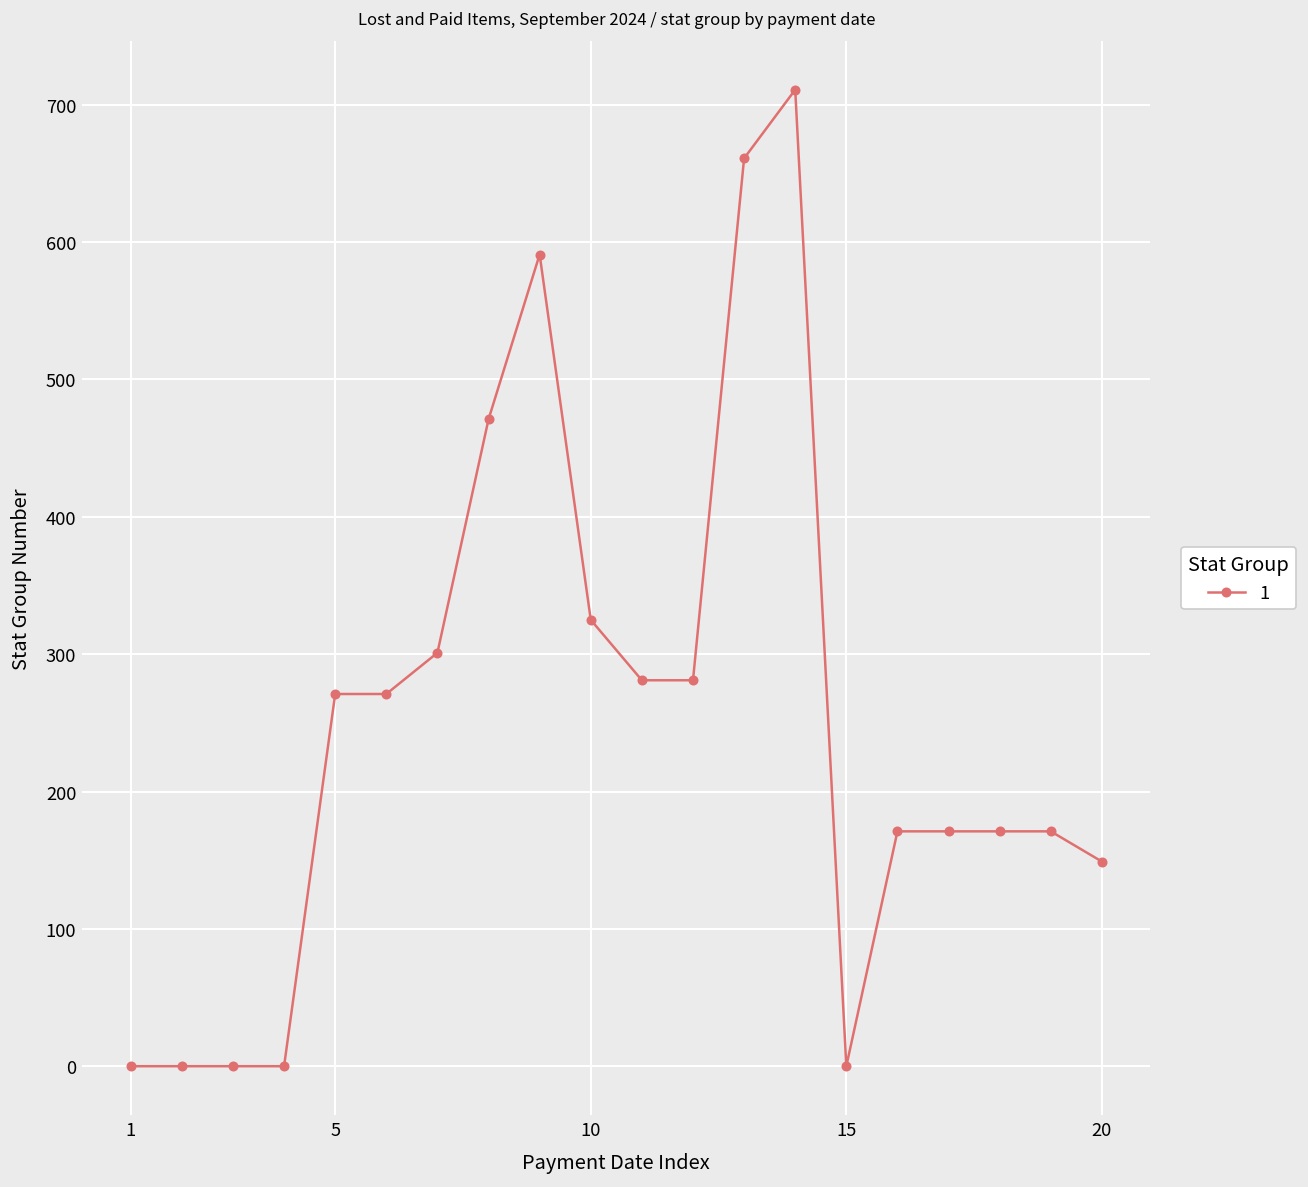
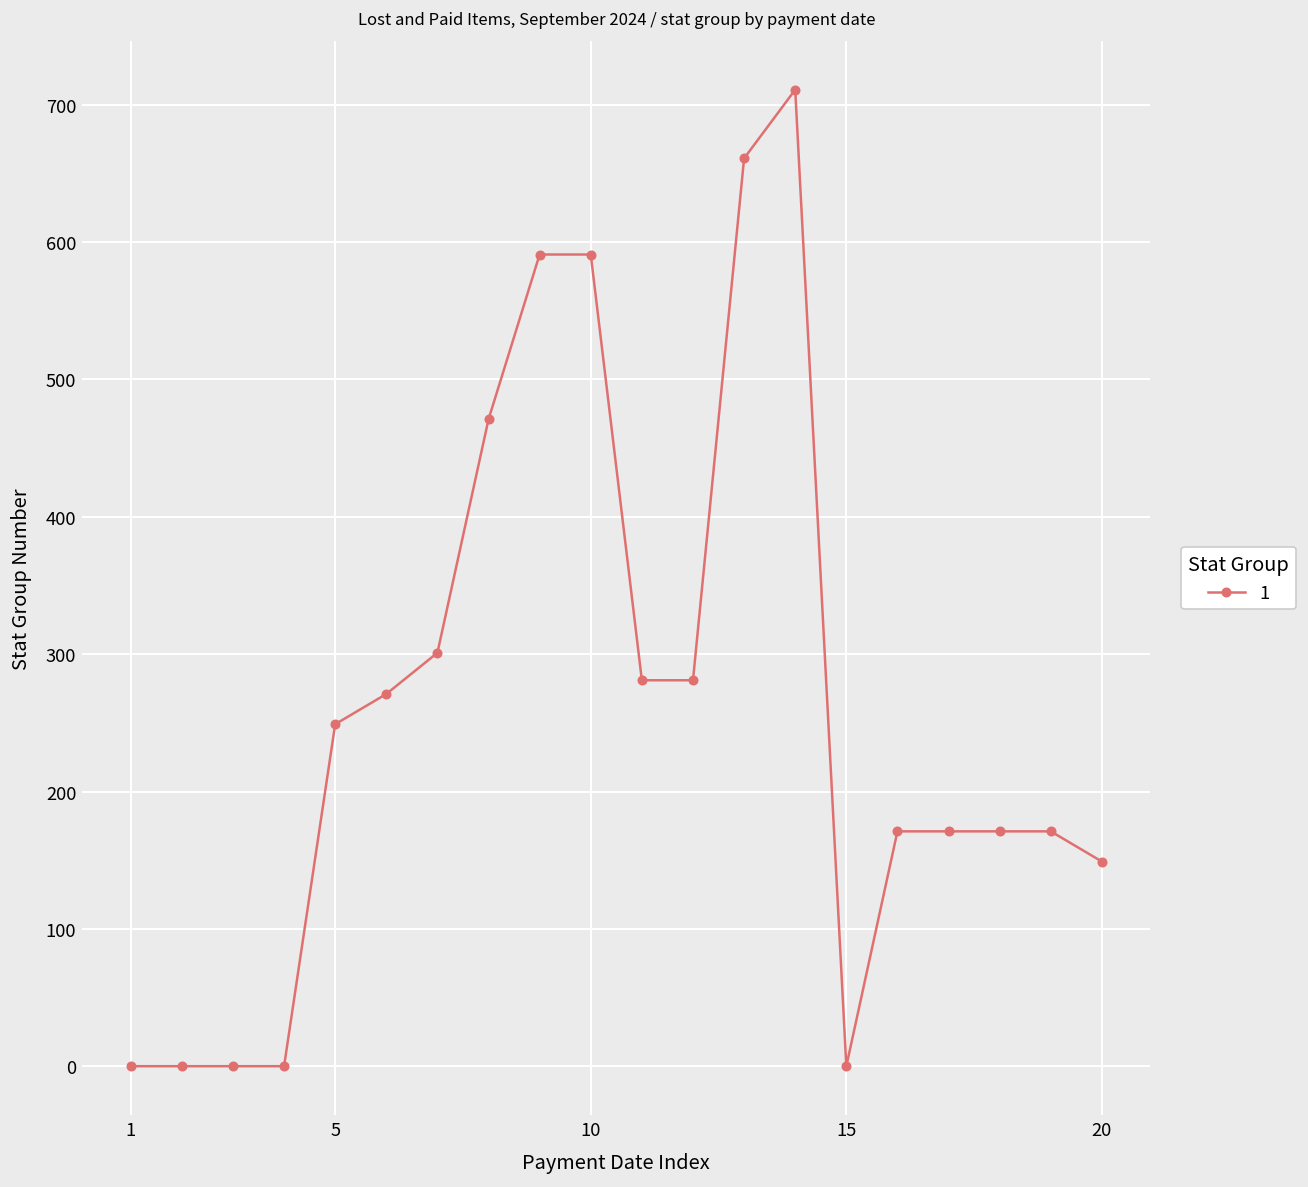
5: 271 -> 249
10: 325 -> 591
